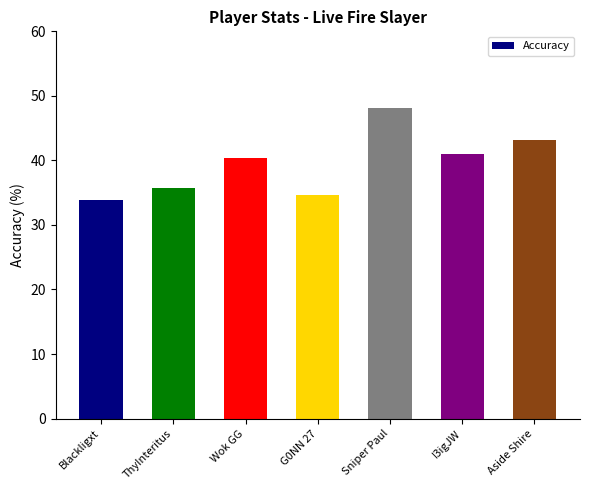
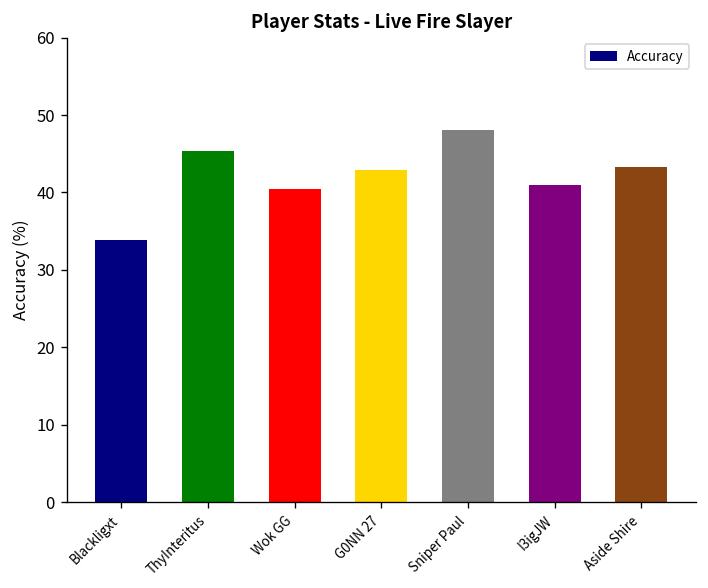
ThyInteritus: 36 -> 45
G0NN 27: 35 -> 43
